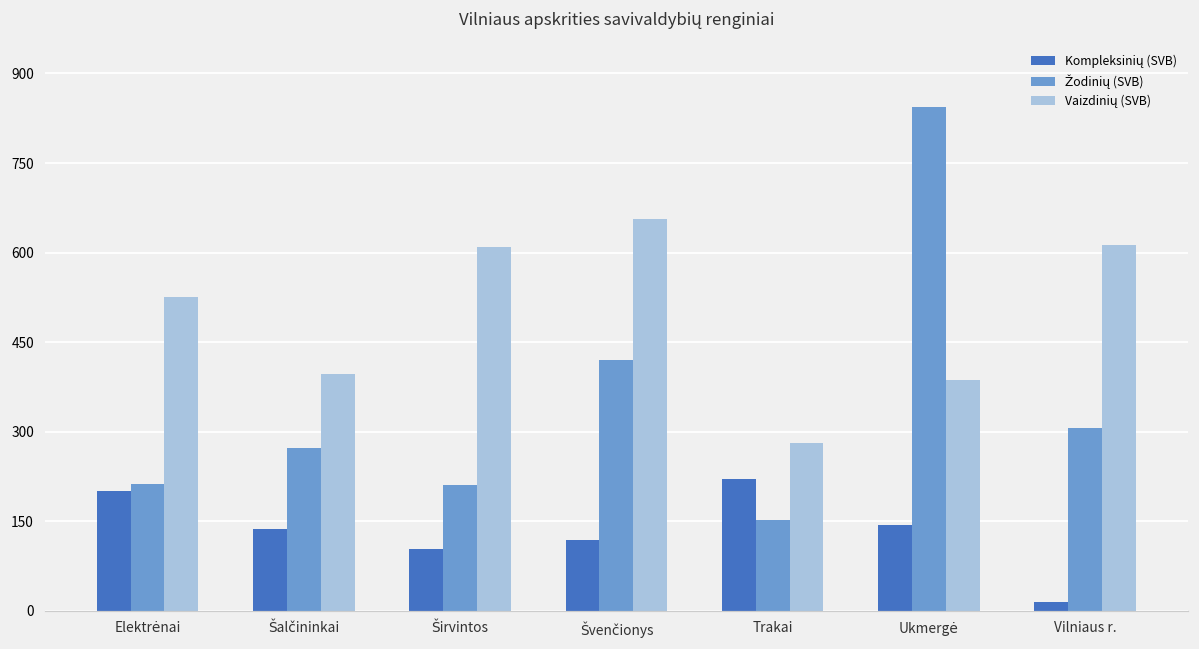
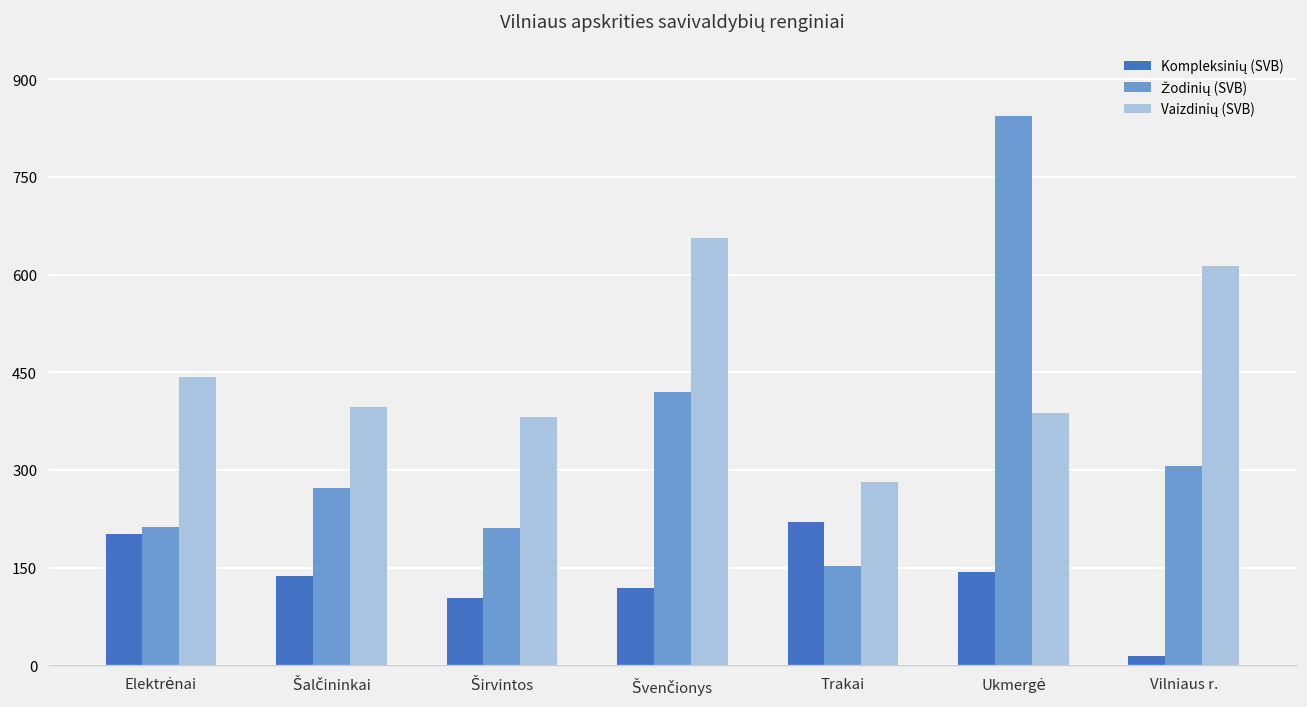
Vaizdinių (SVB), Elektrėnai: 530 -> 440
Vaizdinių (SVB), Širvintos: 610 -> 380
